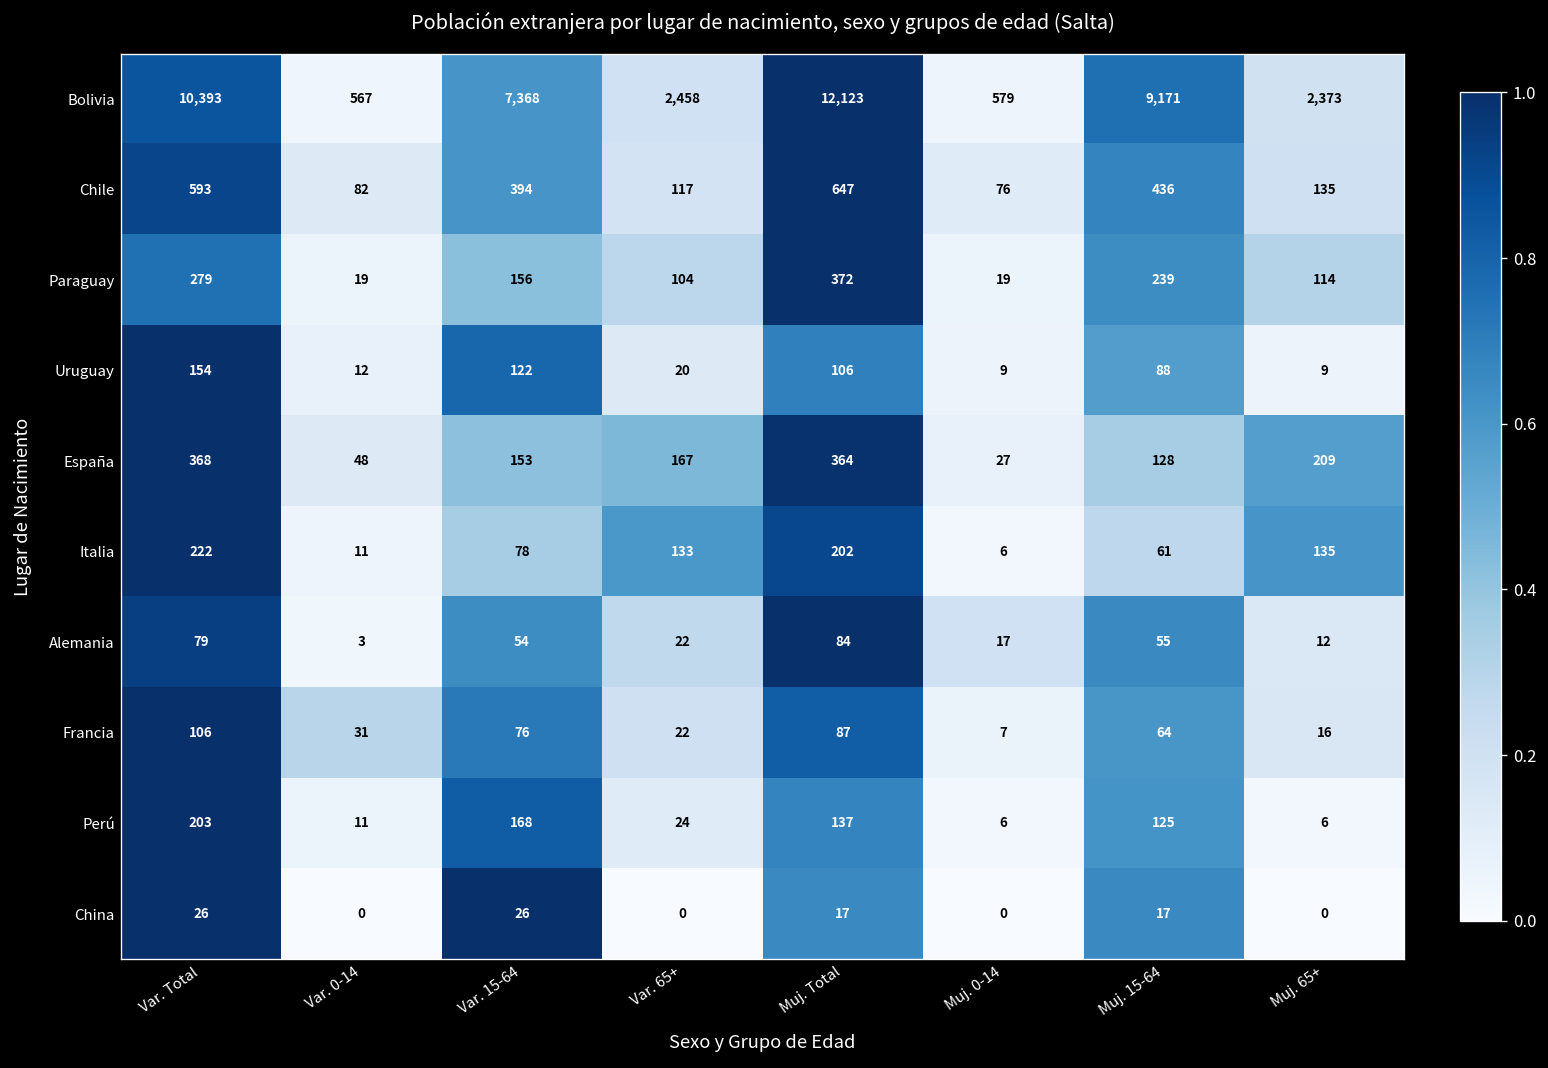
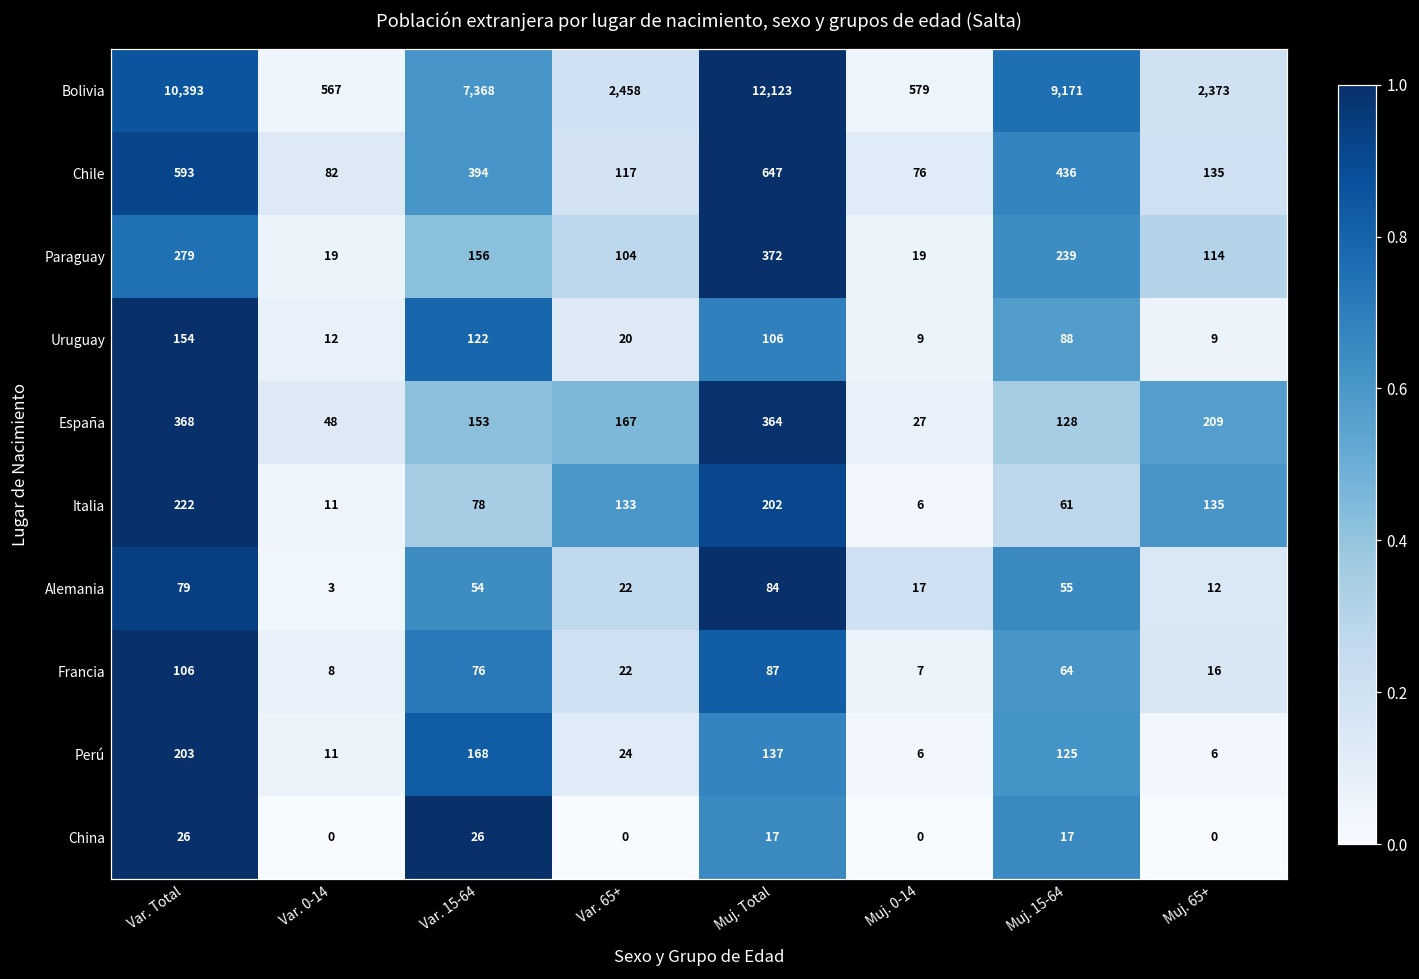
Francia, Var. 0-14: 31 -> 8
